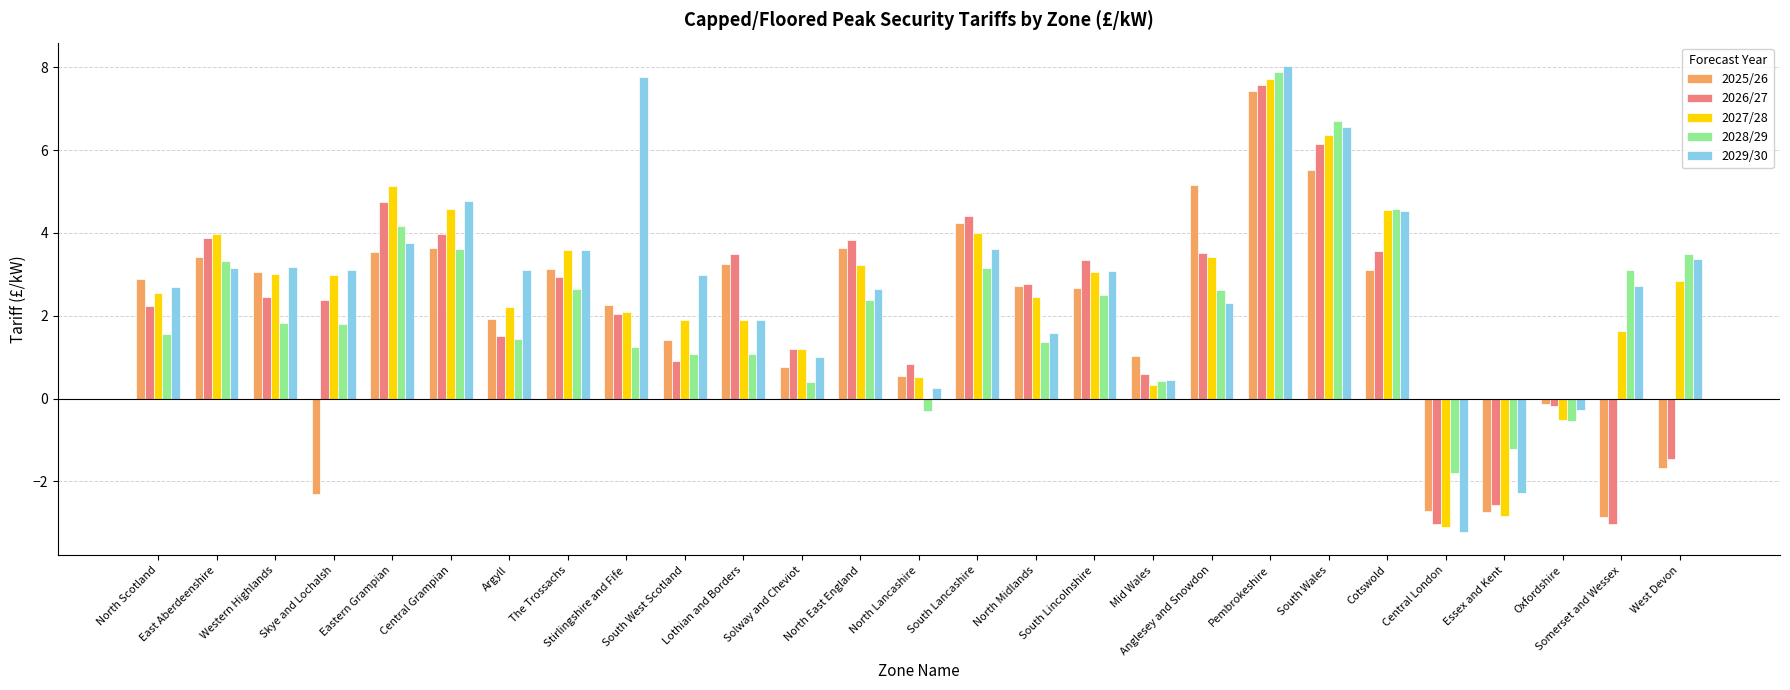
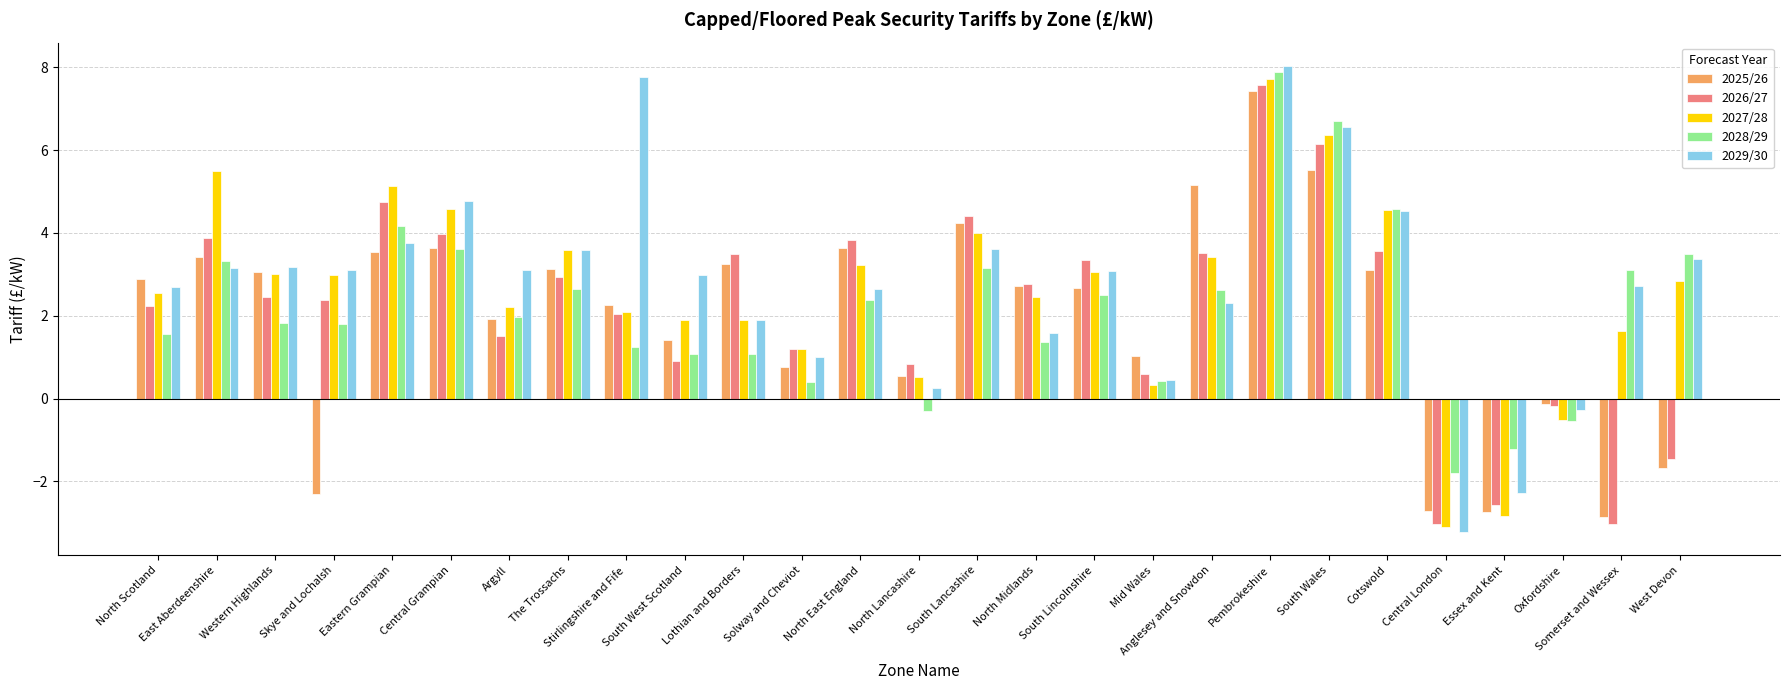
2027/28, East Aberdeenshire: 4.0 -> 5.5
2028/29, Argyll: 1.4 -> 2.0
